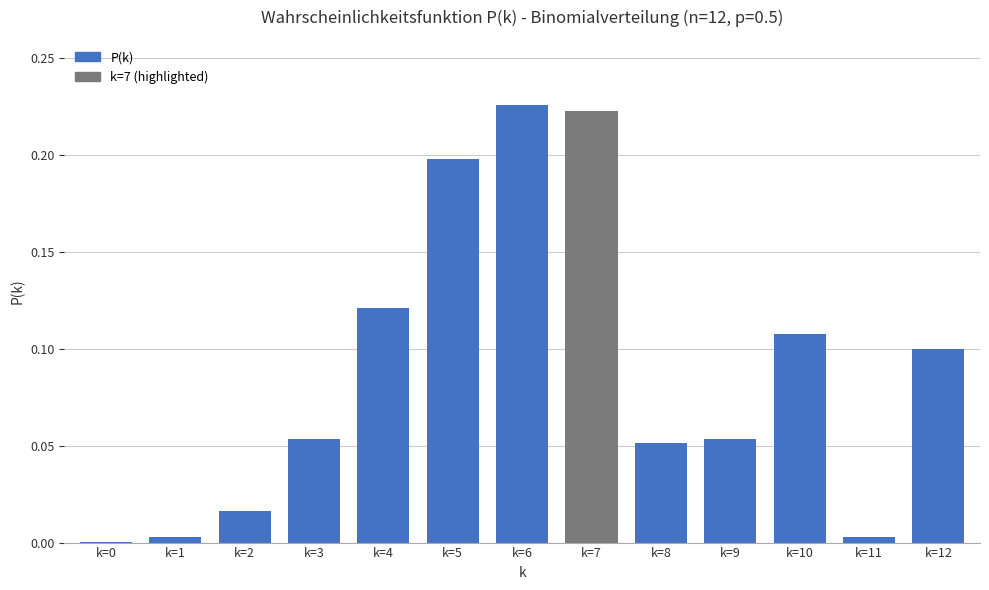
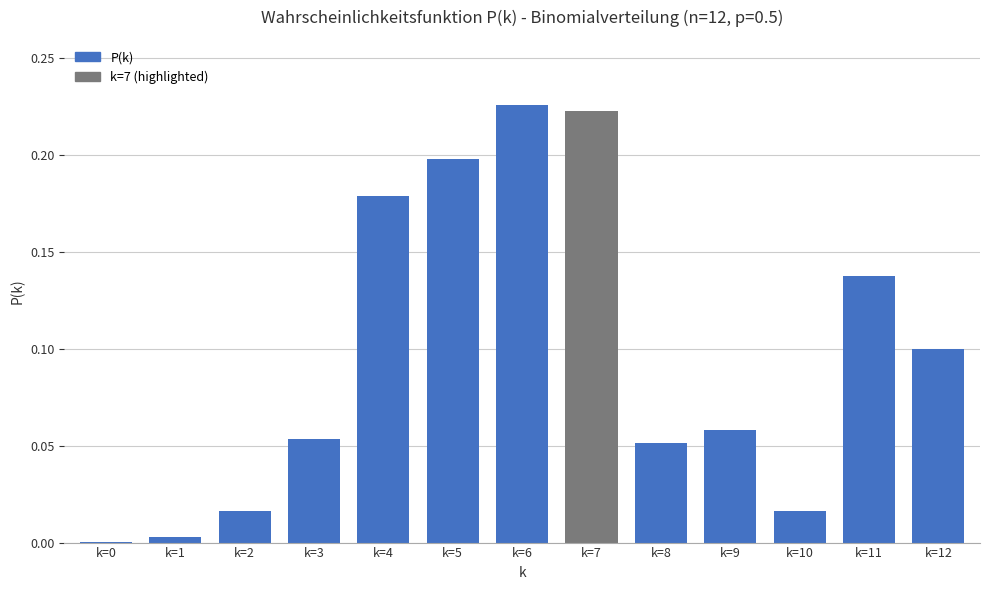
k=4: 0.121 -> 0.179
k=9: 0.054 -> 0.058
k=10: 0.107 -> 0.016
k=11: 0.003 -> 0.137
